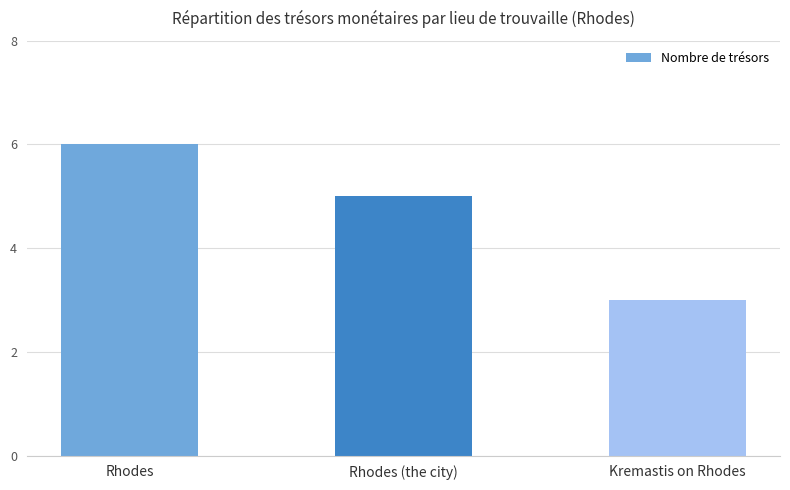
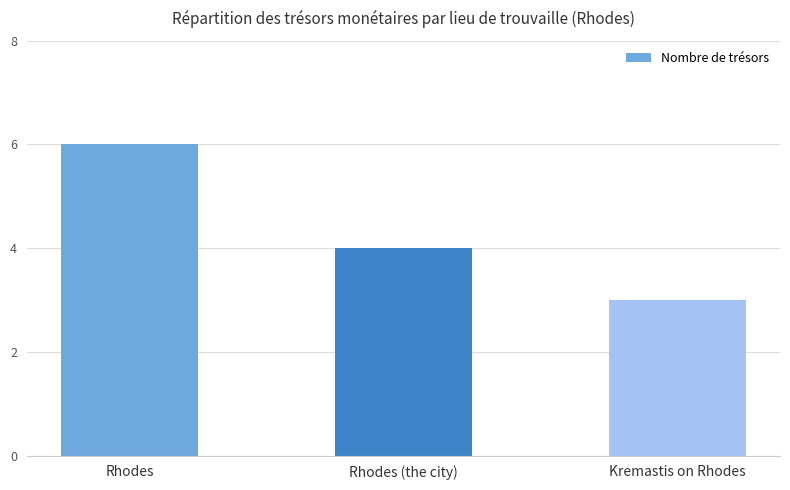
Rhodes (the city): 5 -> 4
